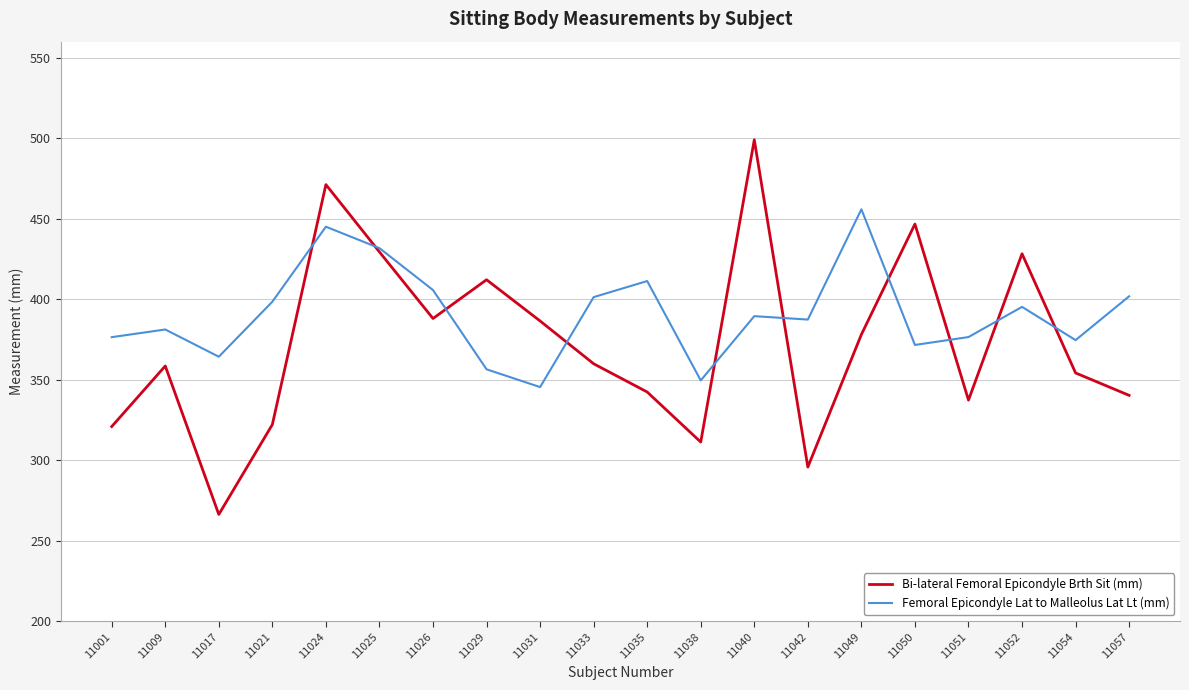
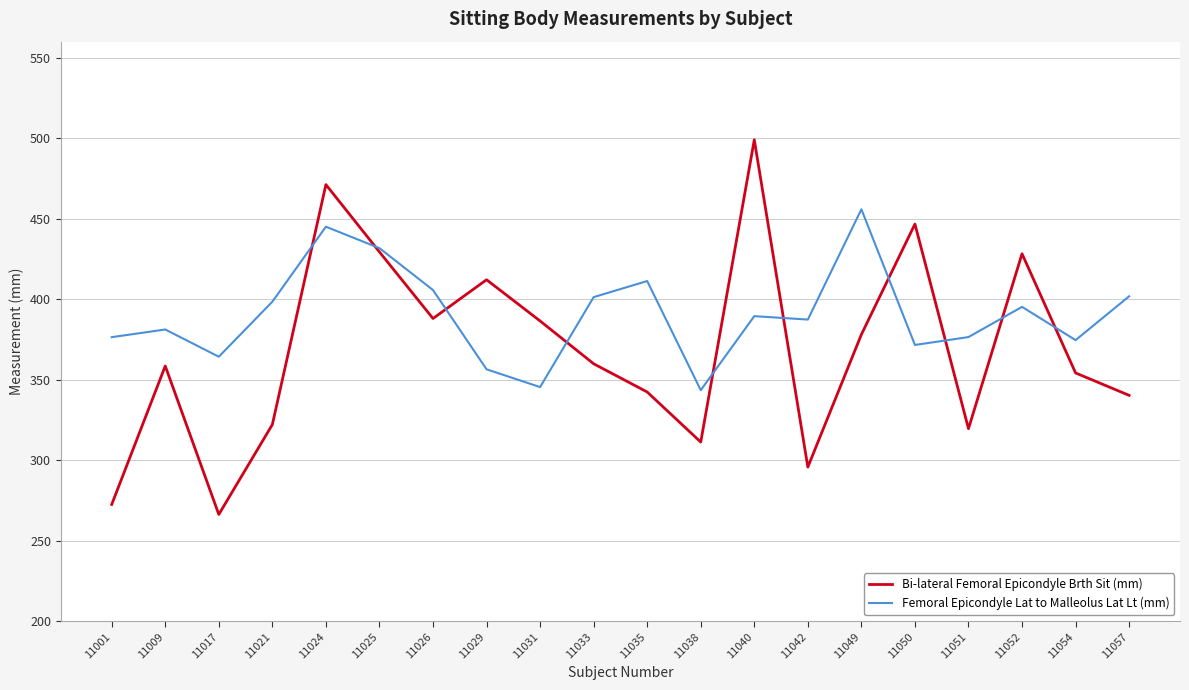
Bi-lateral Femoral Epicondyle Brth Sit (mm), 11001: 321 -> 272
Femoral Epicondyle Lat to Malleolus Lat Lt (mm), 11038: 350 -> 343
Bi-lateral Femoral Epicondyle Brth Sit (mm), 11051: 337 -> 320
